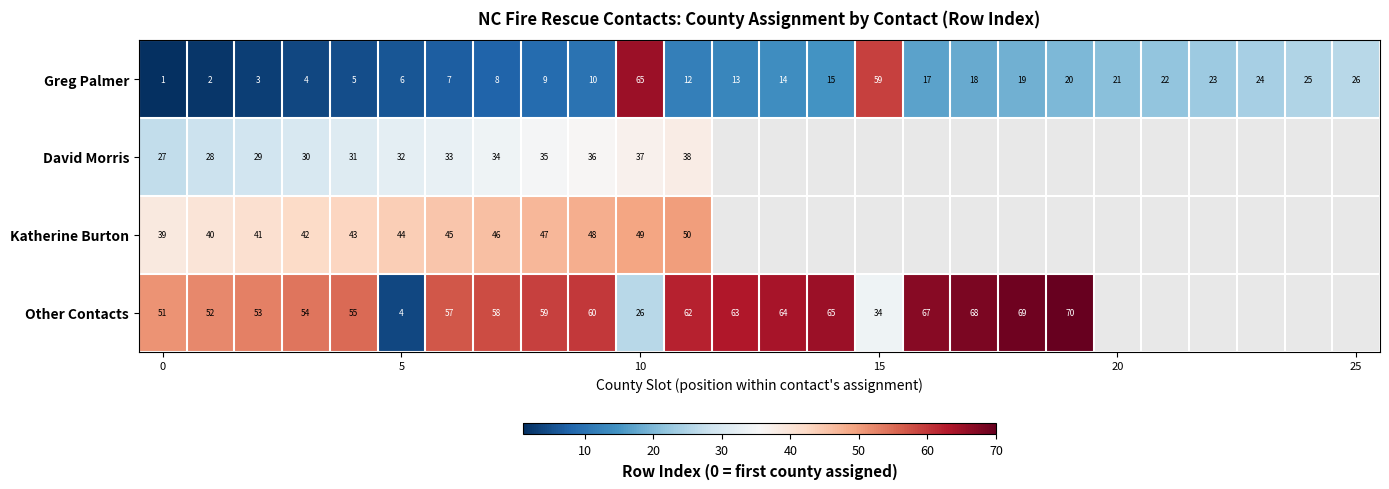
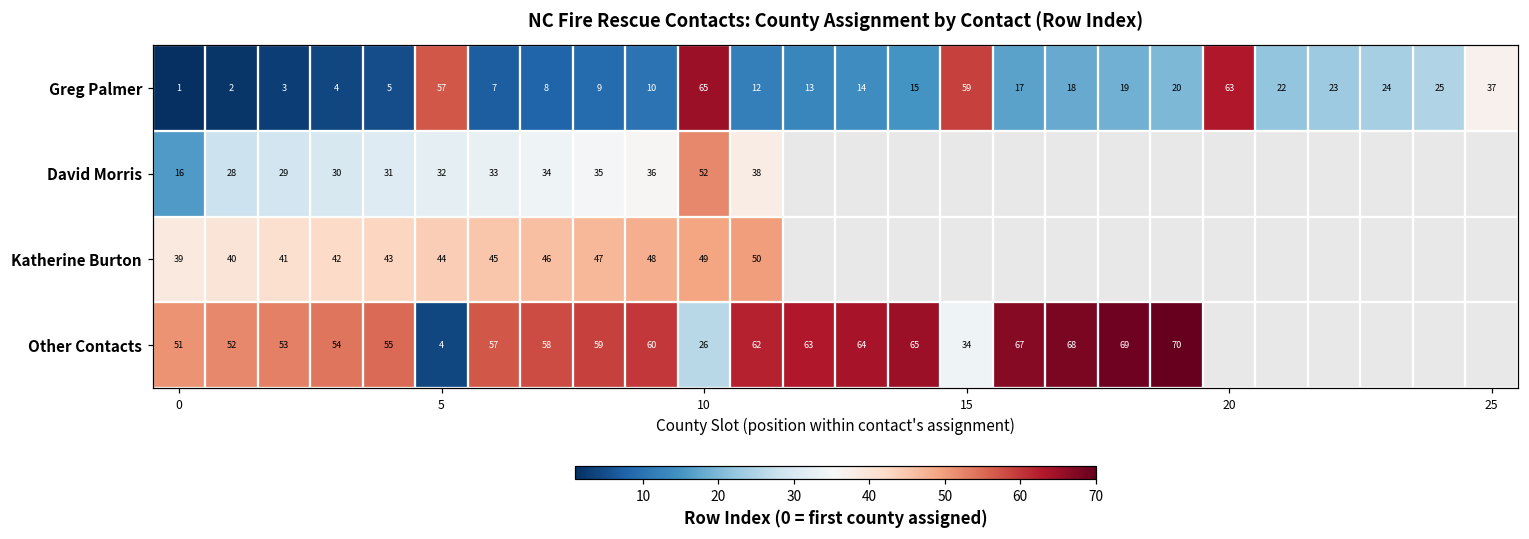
Greg Palmer, 5: 6 -> 57
Greg Palmer, 20: 21 -> 63
Greg Palmer, 25: 26 -> 37
David Morris, 0: 27 -> 16
David Morris, 10: 37 -> 52
